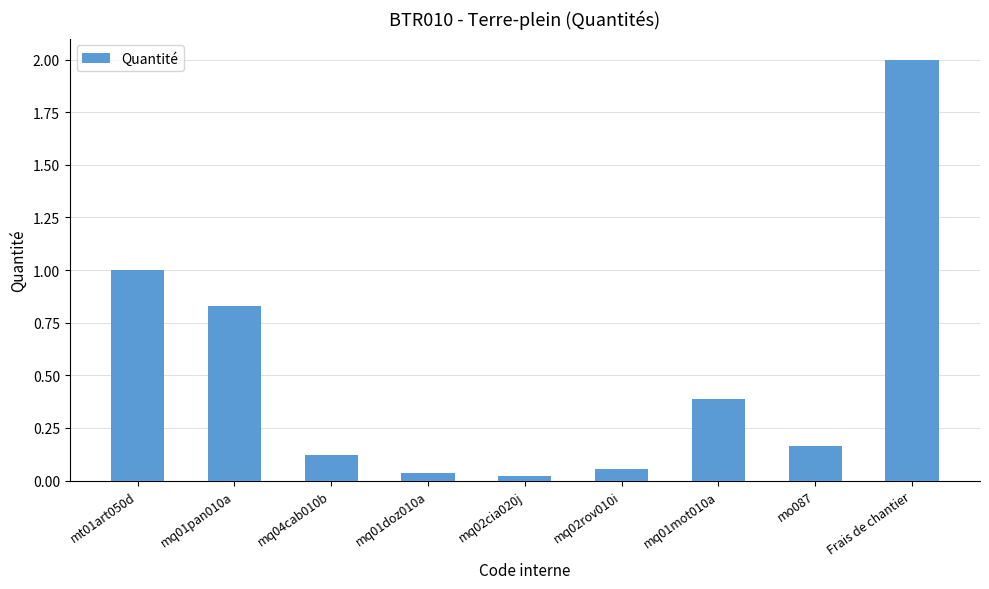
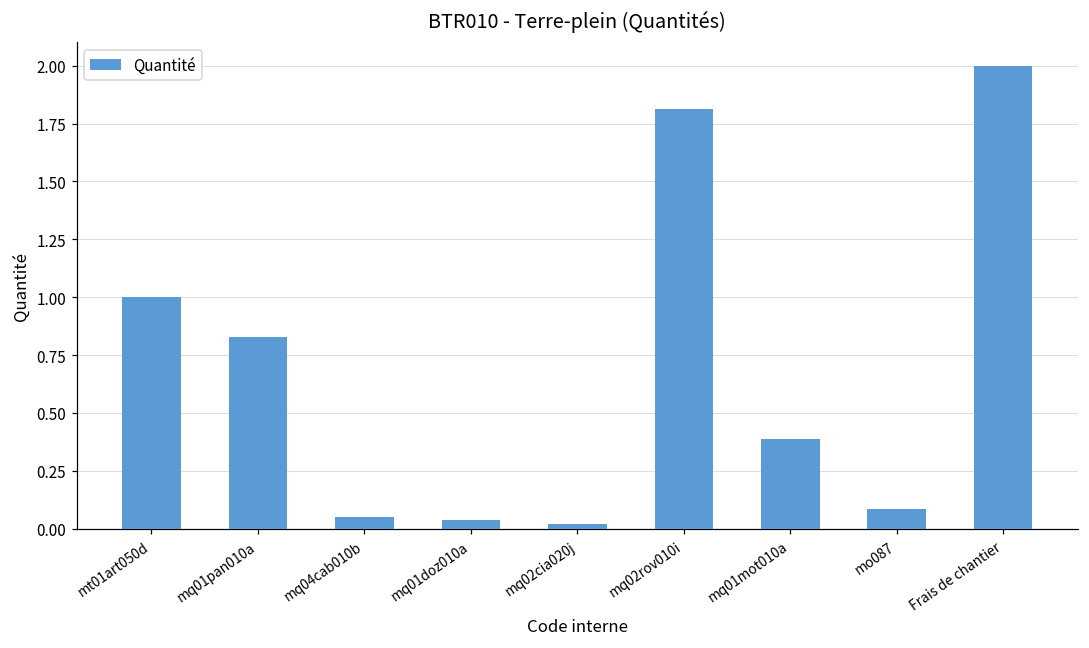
mq04cab010b: 0.12 -> 0.05
mq02rov010i: 0.06 -> 1.81
mo087: 0.17 -> 0.09
